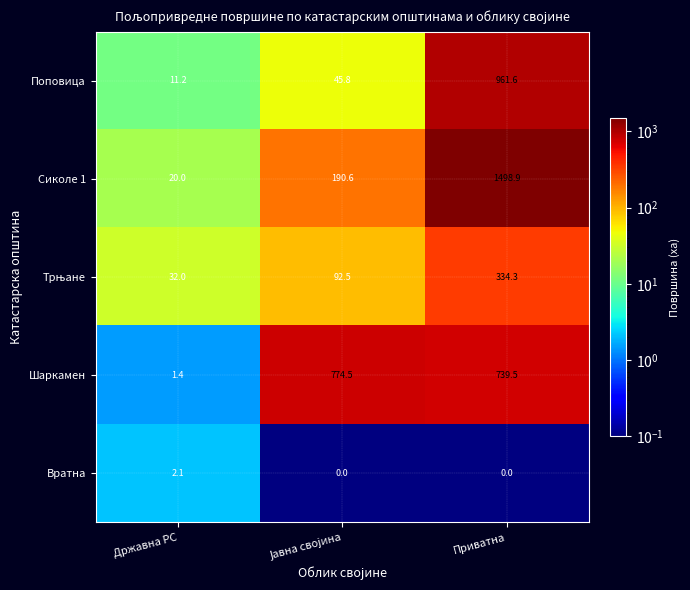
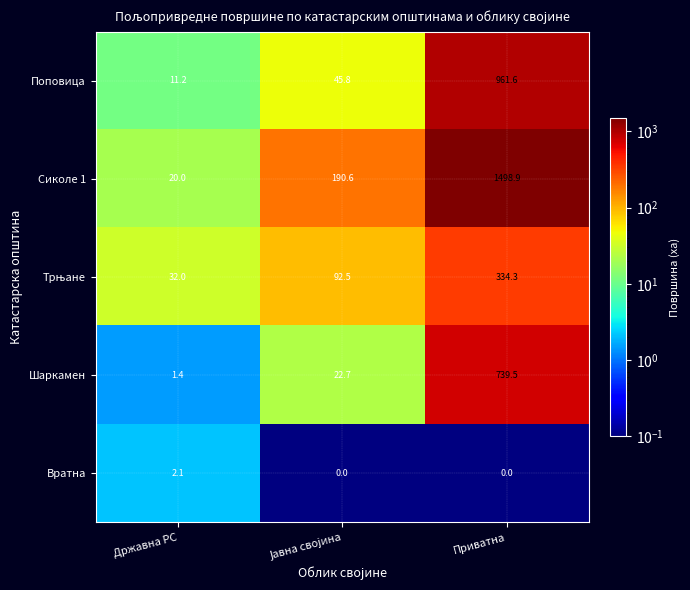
Шаркамен, Јавна својина: 774.5 -> 22.7
